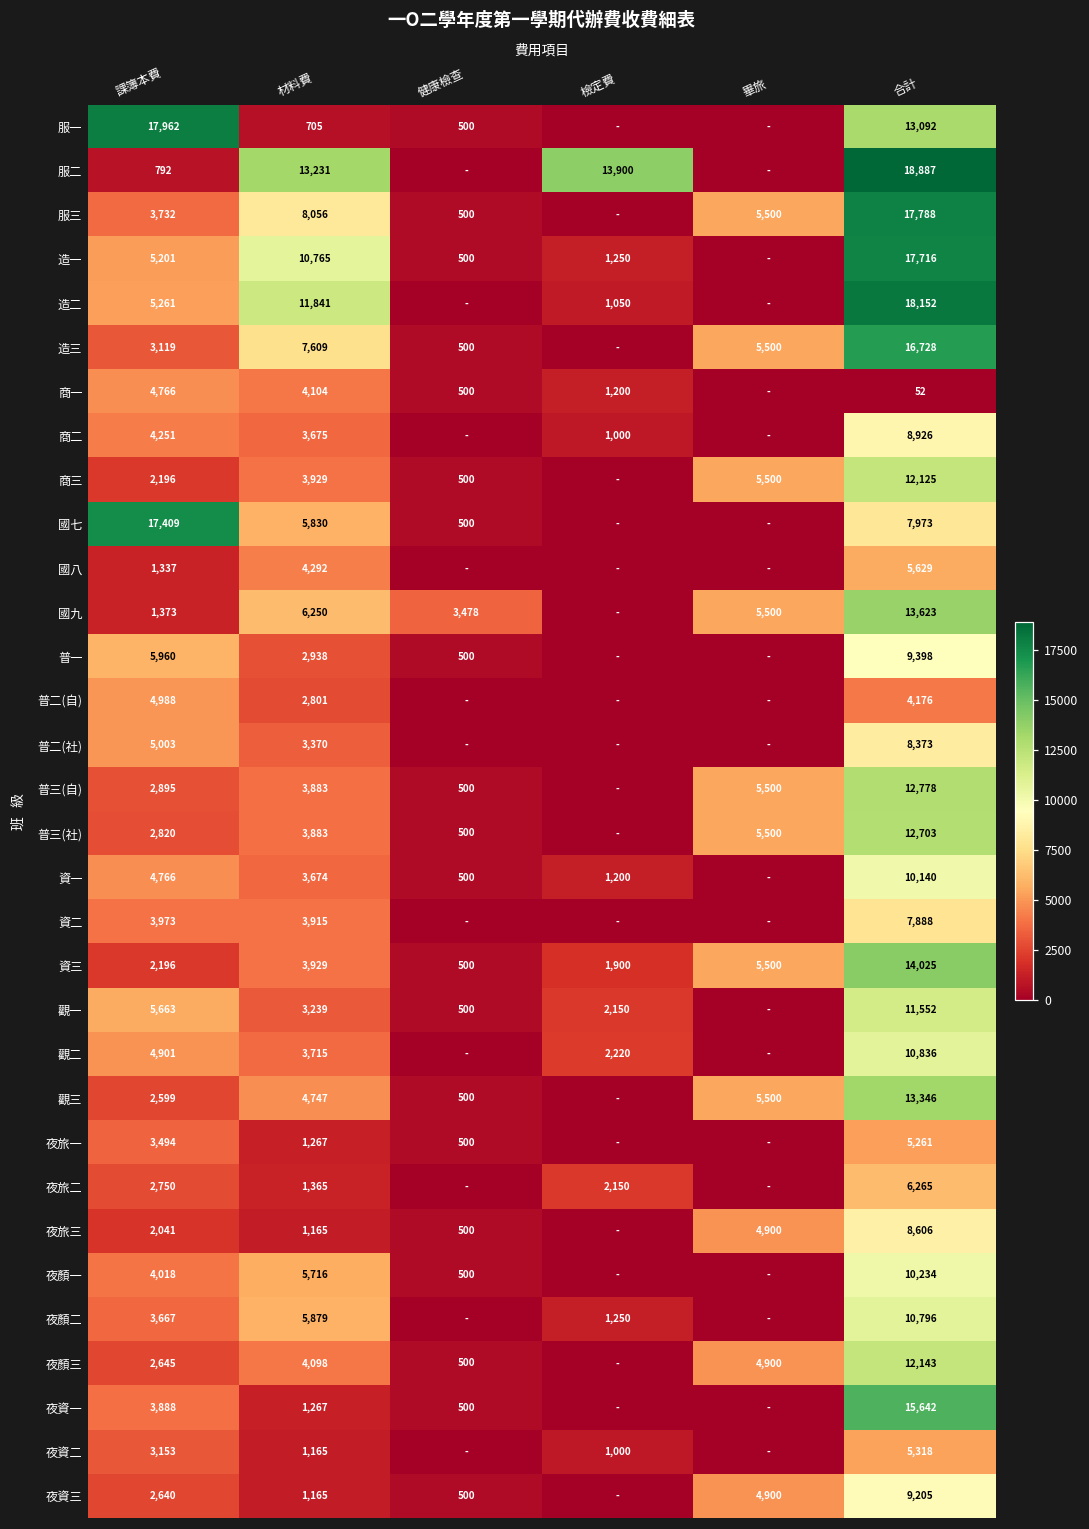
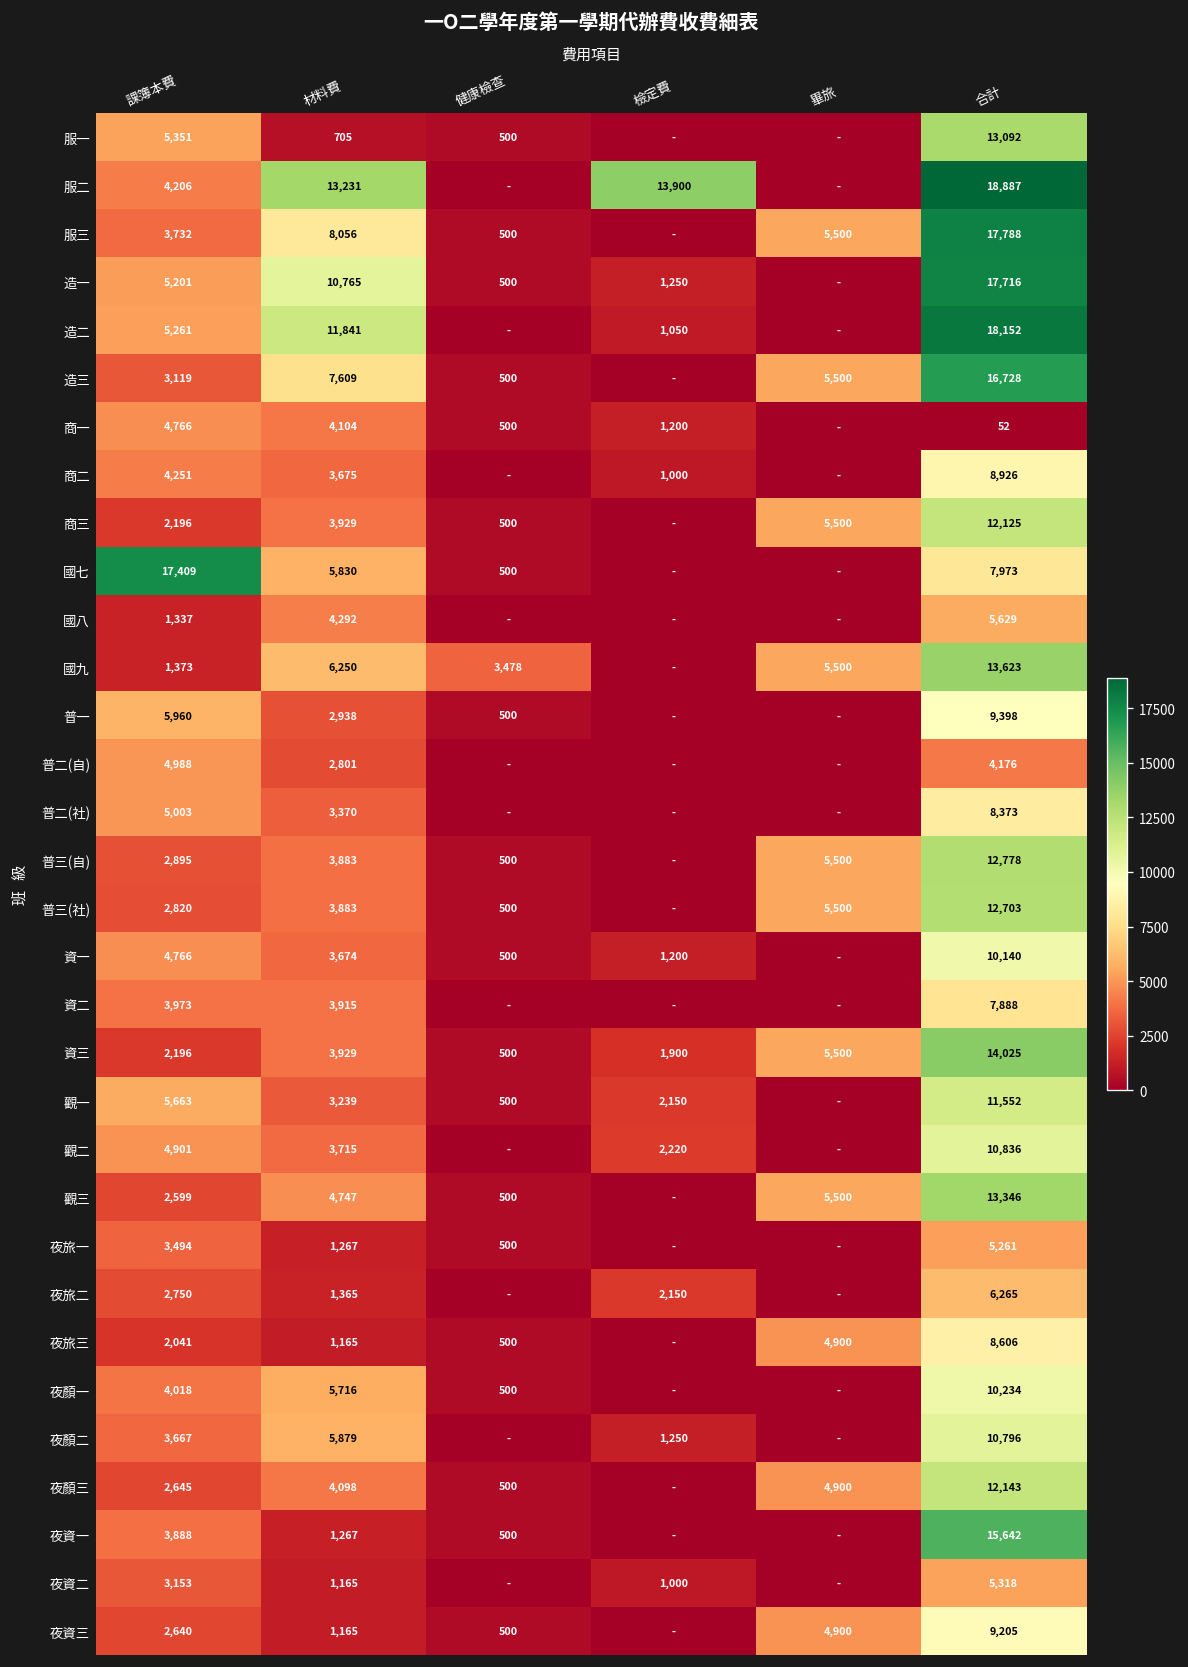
服一, 課簿本費: 17,962 -> 5,351
服二, 課簿本費: 792 -> 4,206
